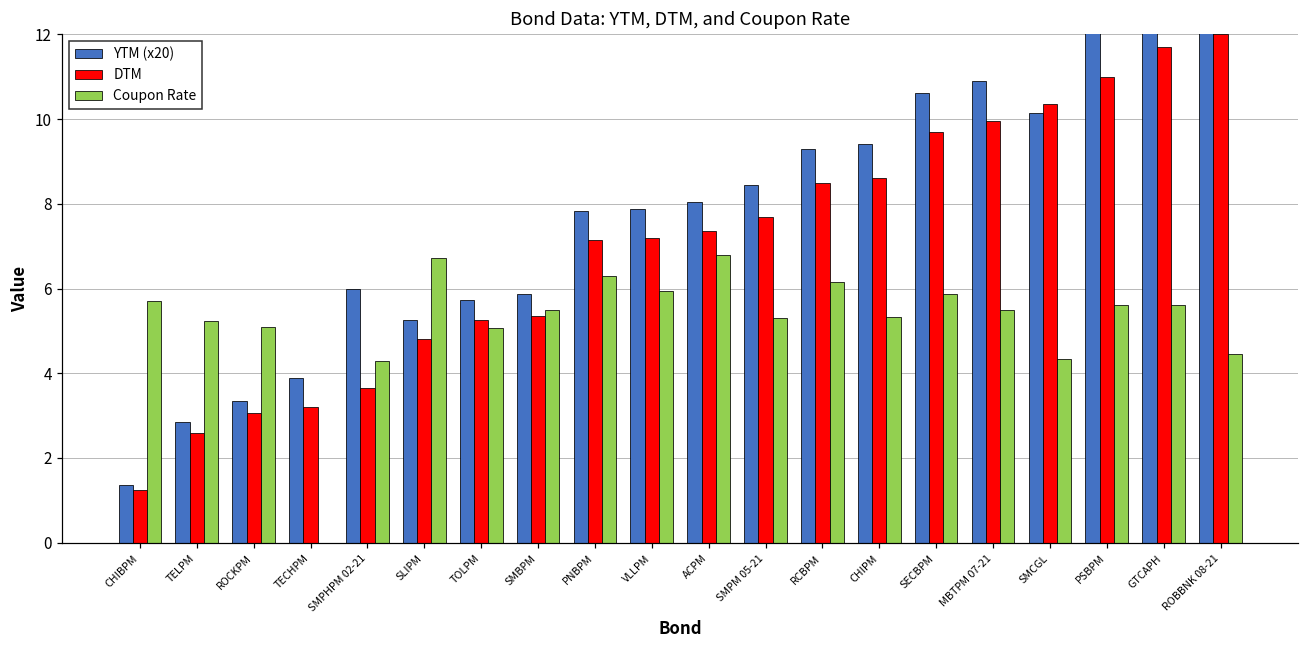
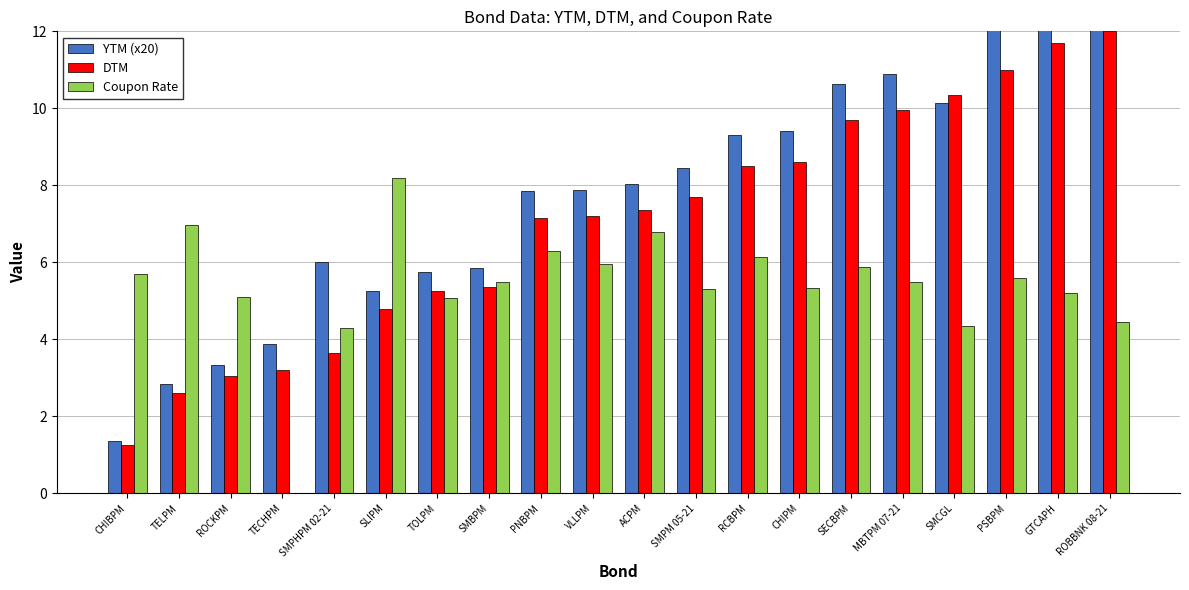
Coupon Rate, TELPM: 5.2 -> 7.0
Coupon Rate, SLIPM: 6.7 -> 8.2
Coupon Rate, GTCAPH: 5.6 -> 5.2
